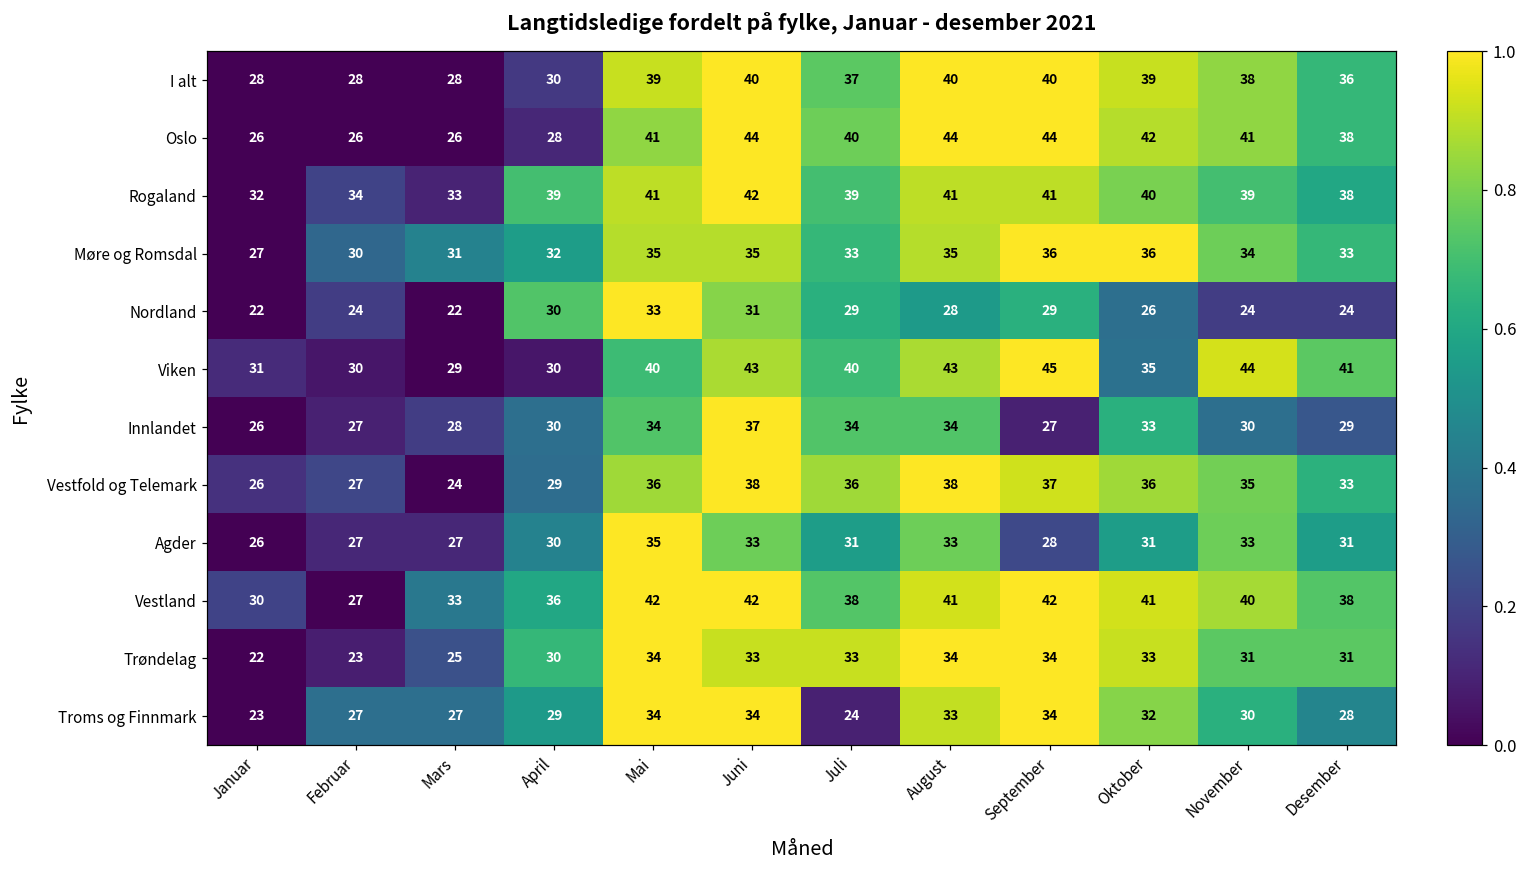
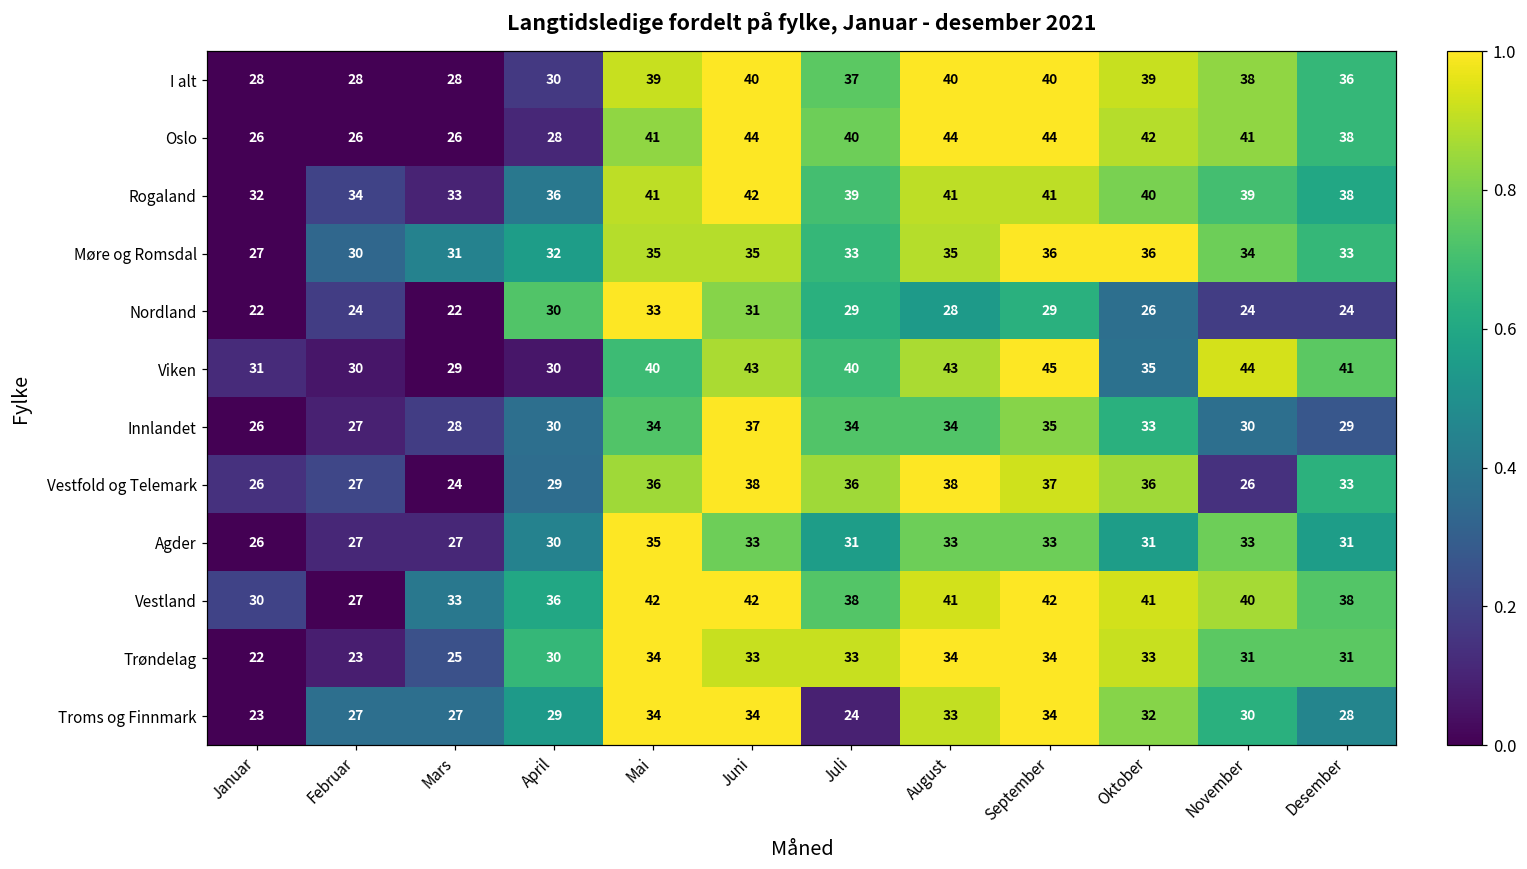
Rogaland, April: 39 -> 36
Innlandet, September: 27 -> 35
Vestfold og Telemark, November: 35 -> 26
Agder, September: 28 -> 33
